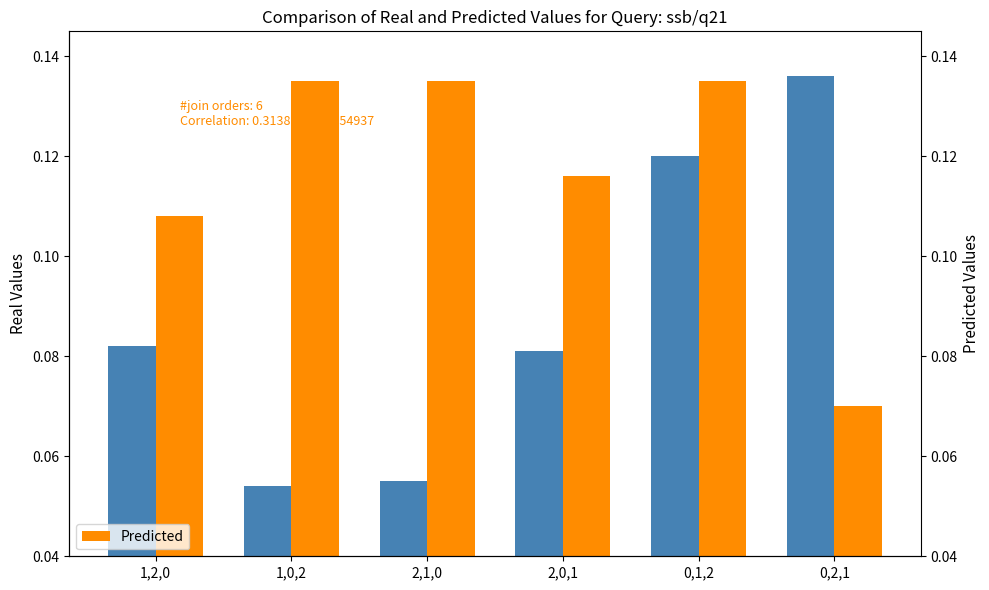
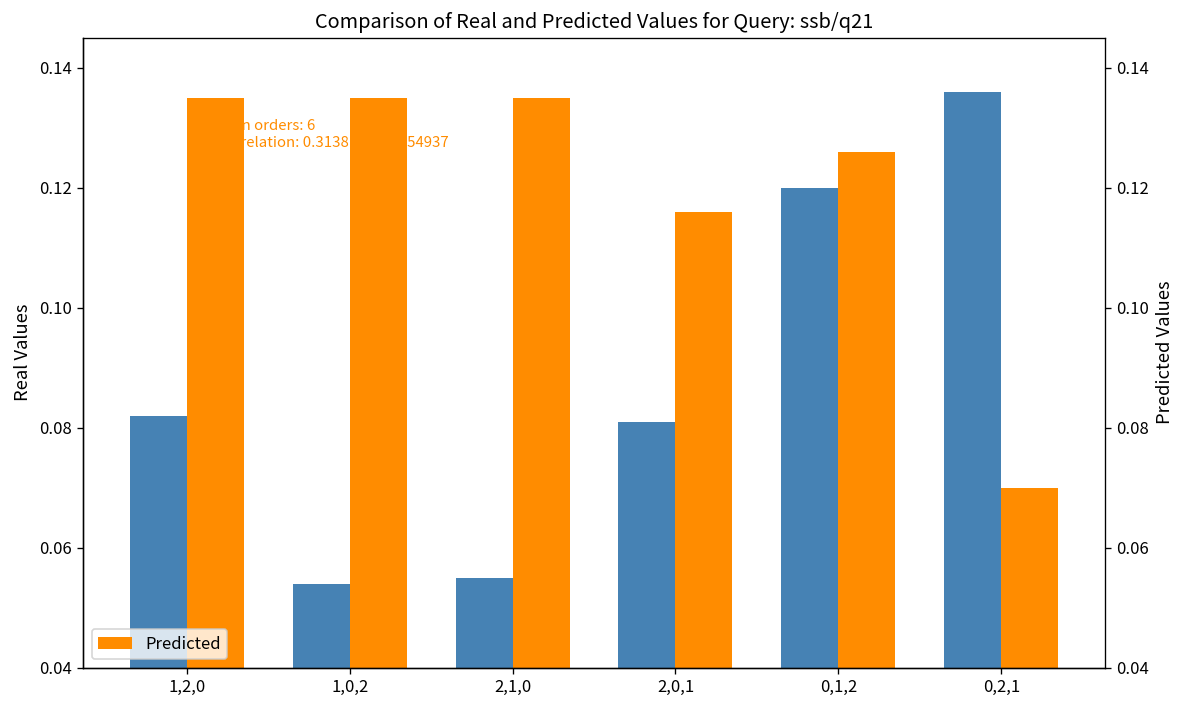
Predicted, 1,2,0: 0.108 -> 0.135
Predicted, 0,1,2: 0.135 -> 0.126
